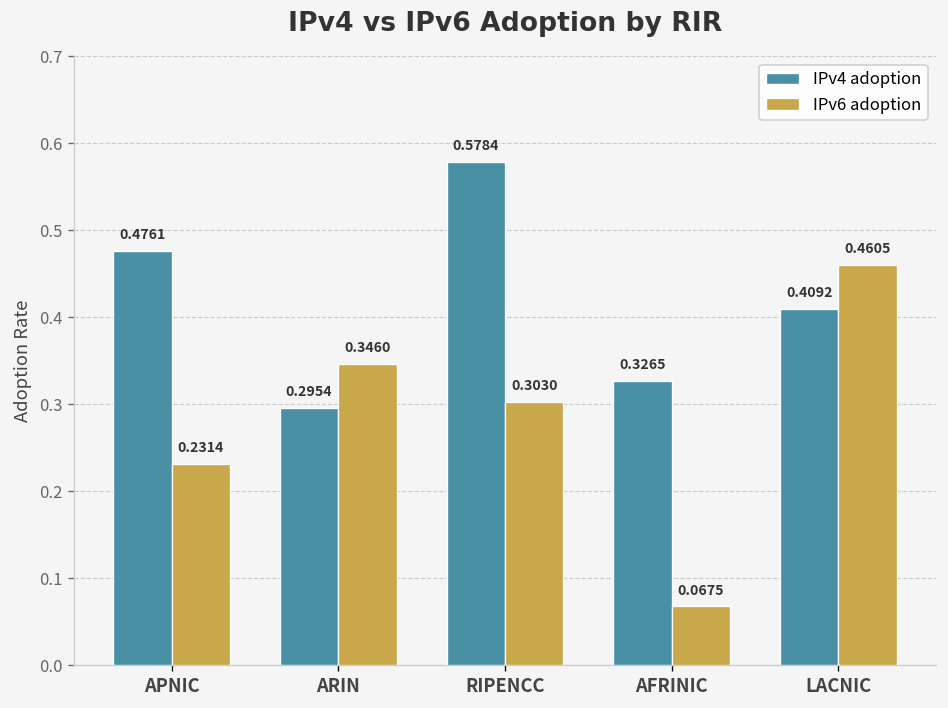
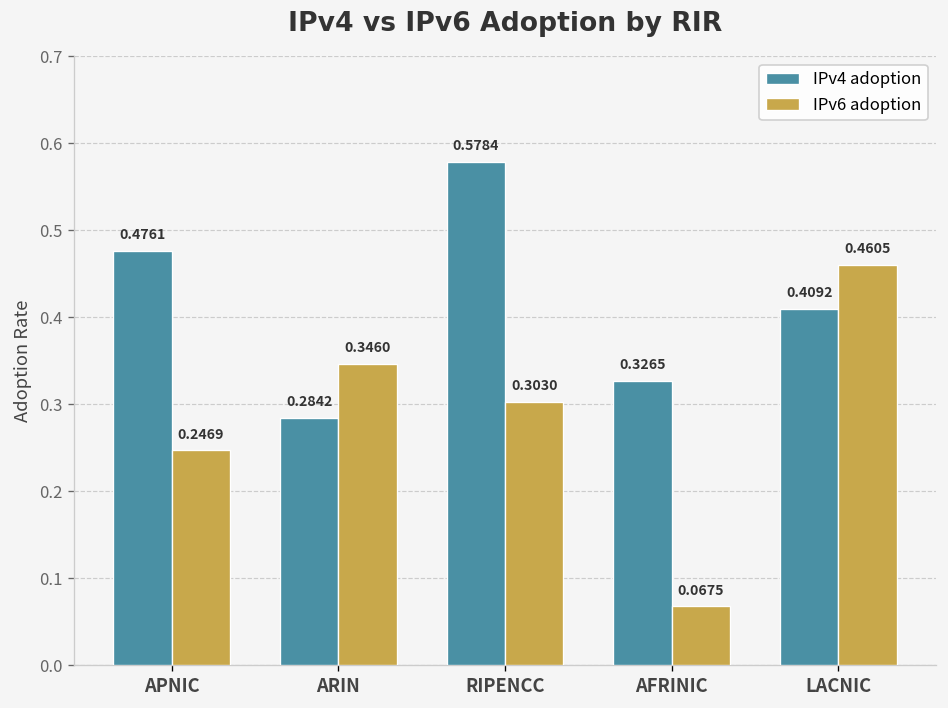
IPv6 adoption, APNIC: 0.2314 -> 0.2469
IPv4 adoption, ARIN: 0.2954 -> 0.2842
